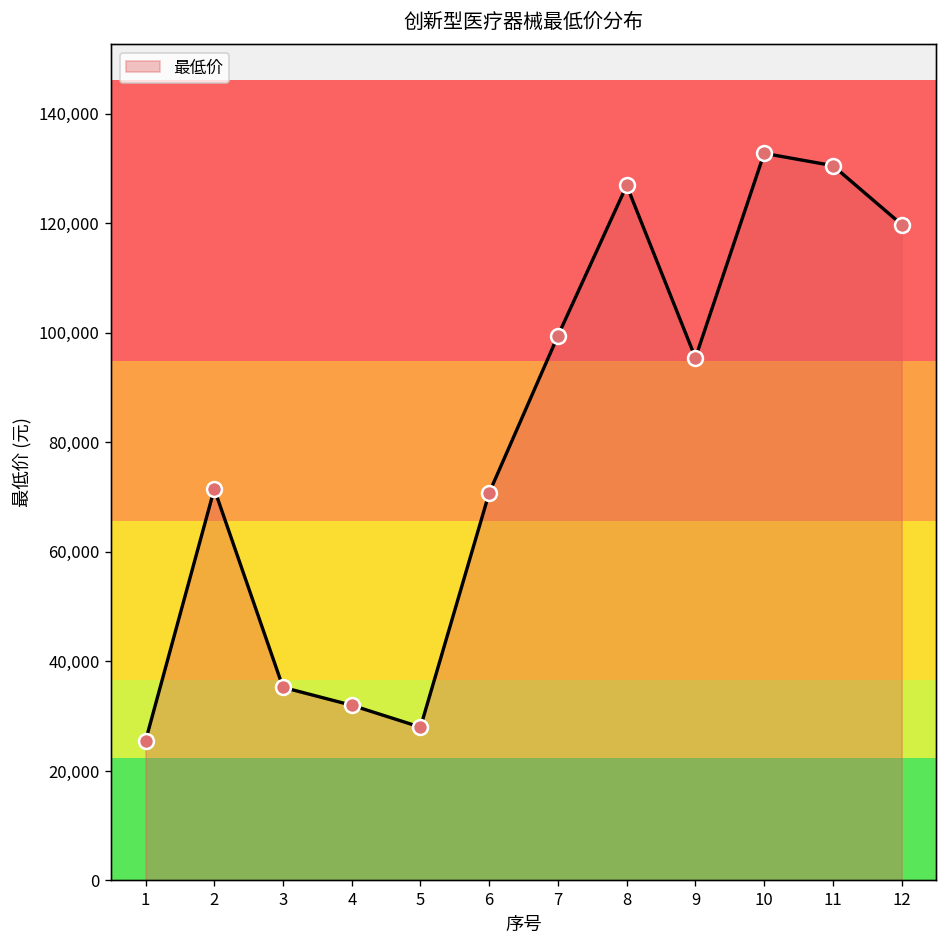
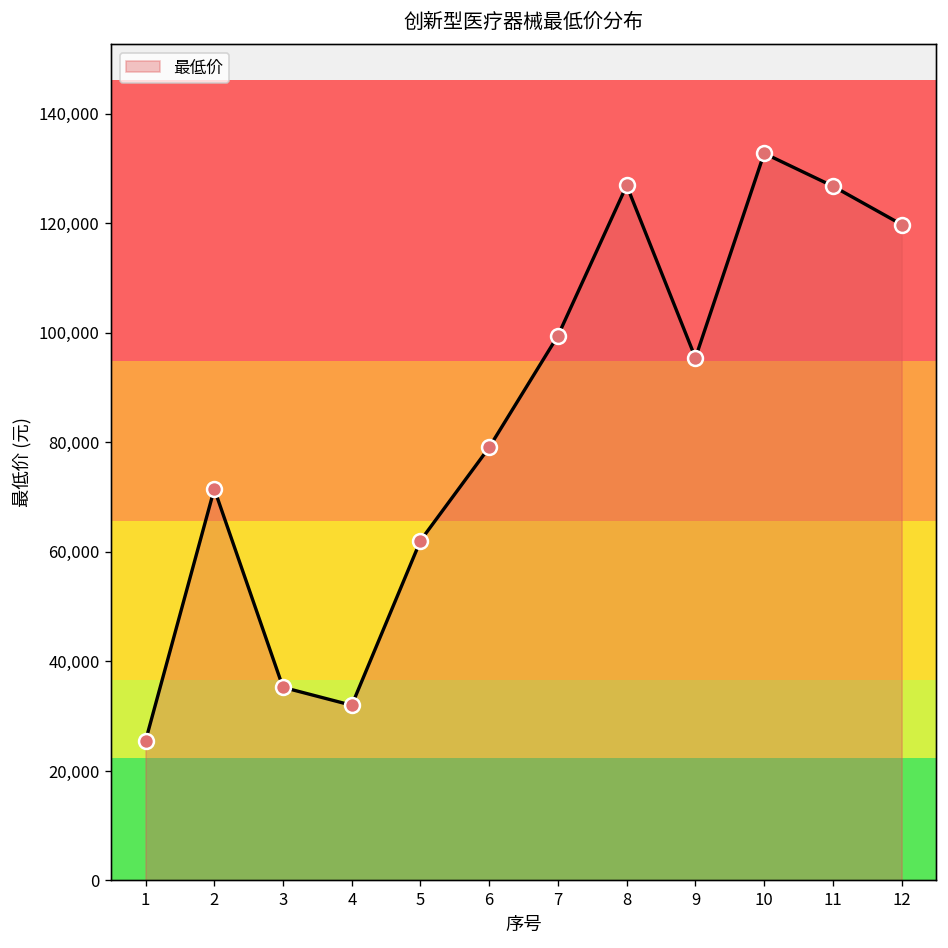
5: 28,000 -> 62,000
6: 71,000 -> 79,000
11: 131,000 -> 127,000
